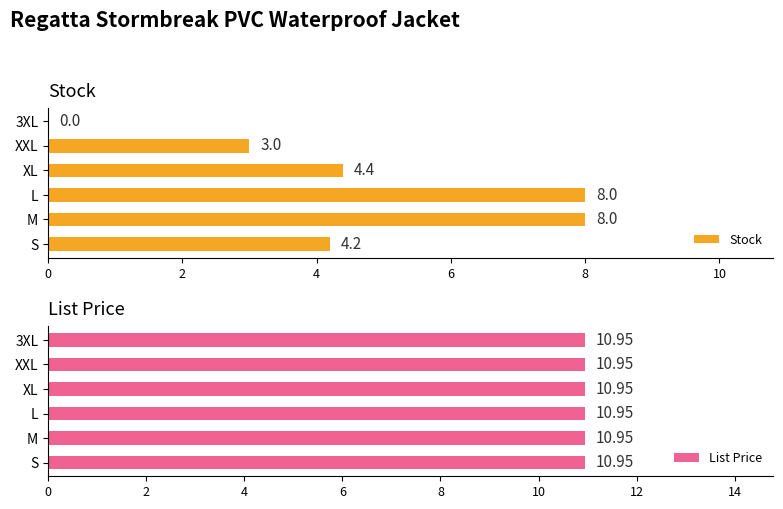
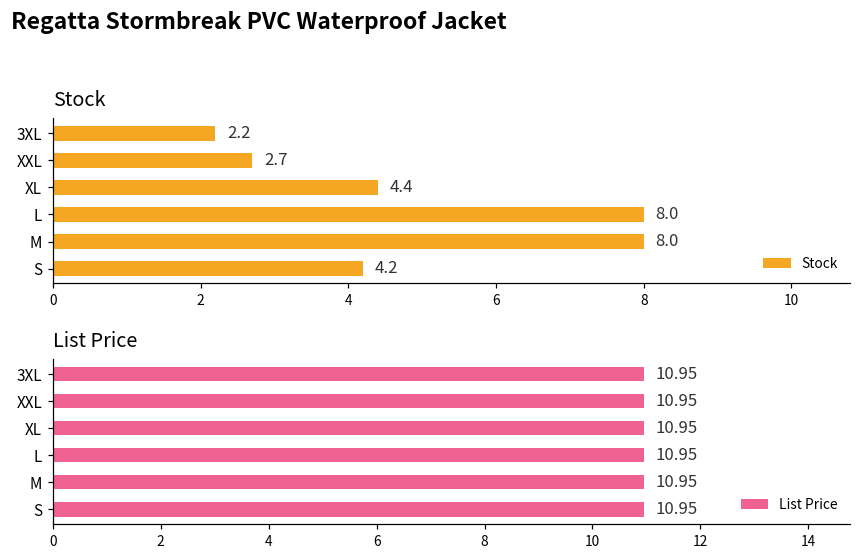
Stock, 3XL: 0.0 -> 2.2
Stock, XXL: 3.0 -> 2.7
